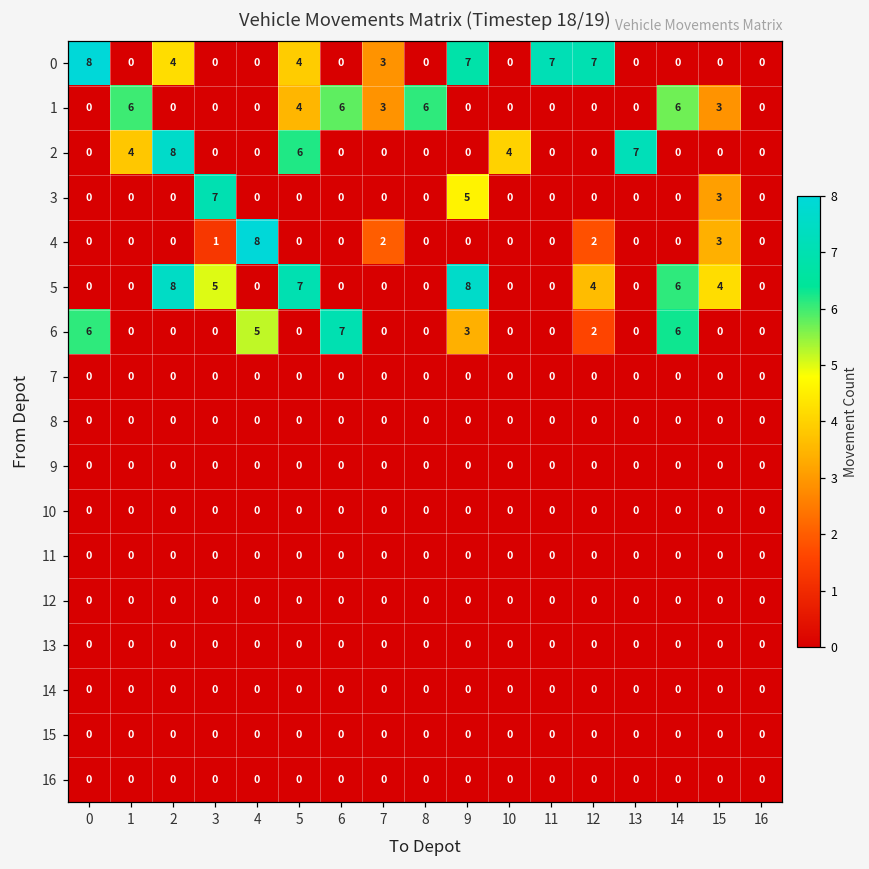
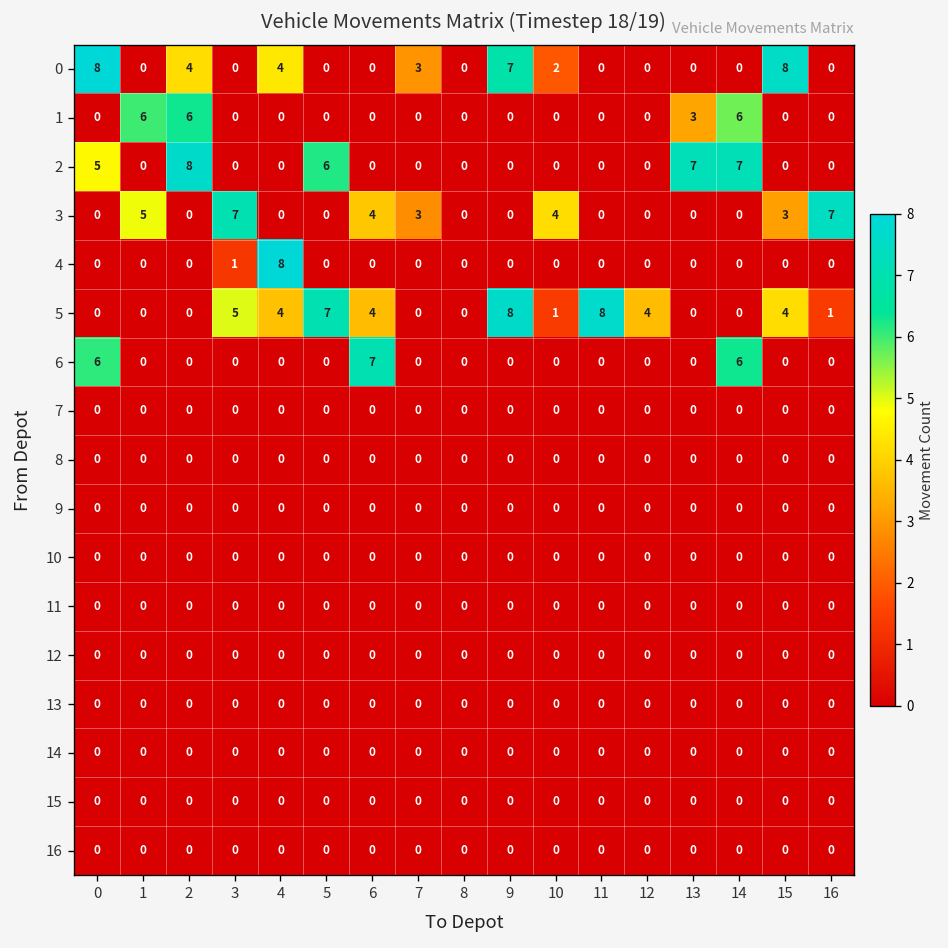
0, 4: 0 -> 4
0, 5: 4 -> 0
0, 10: 0 -> 2
0, 11: 7 -> 0
0, 12: 7 -> 0
0, 15: 0 -> 8
1, 2: 0 -> 6
1, 5: 4 -> 0
1, 6: 6 -> 0
1, 7: 3 -> 0
1, 8: 6 -> 0
1, 13: 0 -> 3
1, 15: 3 -> 0
2, 0: 0 -> 5
2, 1: 4 -> 0
2, 10: 4 -> 0
2, 14: 0 -> 7
3, 1: 0 -> 5
3, 6: 0 -> 4
3, 7: 0 -> 3
3, 9: 5 -> 0
3, 10: 0 -> 4
3, 16: 0 -> 7
4, 7: 2 -> 0
4, 12: 2 -> 0
4, 15: 3 -> 0
5, 2: 8 -> 0
5, 4: 0 -> 4
5, 6: 0 -> 4
5, 10: 0 -> 1
5, 11: 0 -> 8
5, 14: 6 -> 0
5, 16: 0 -> 1
6, 4: 5 -> 0
6, 9: 3 -> 0
6, 12: 2 -> 0
